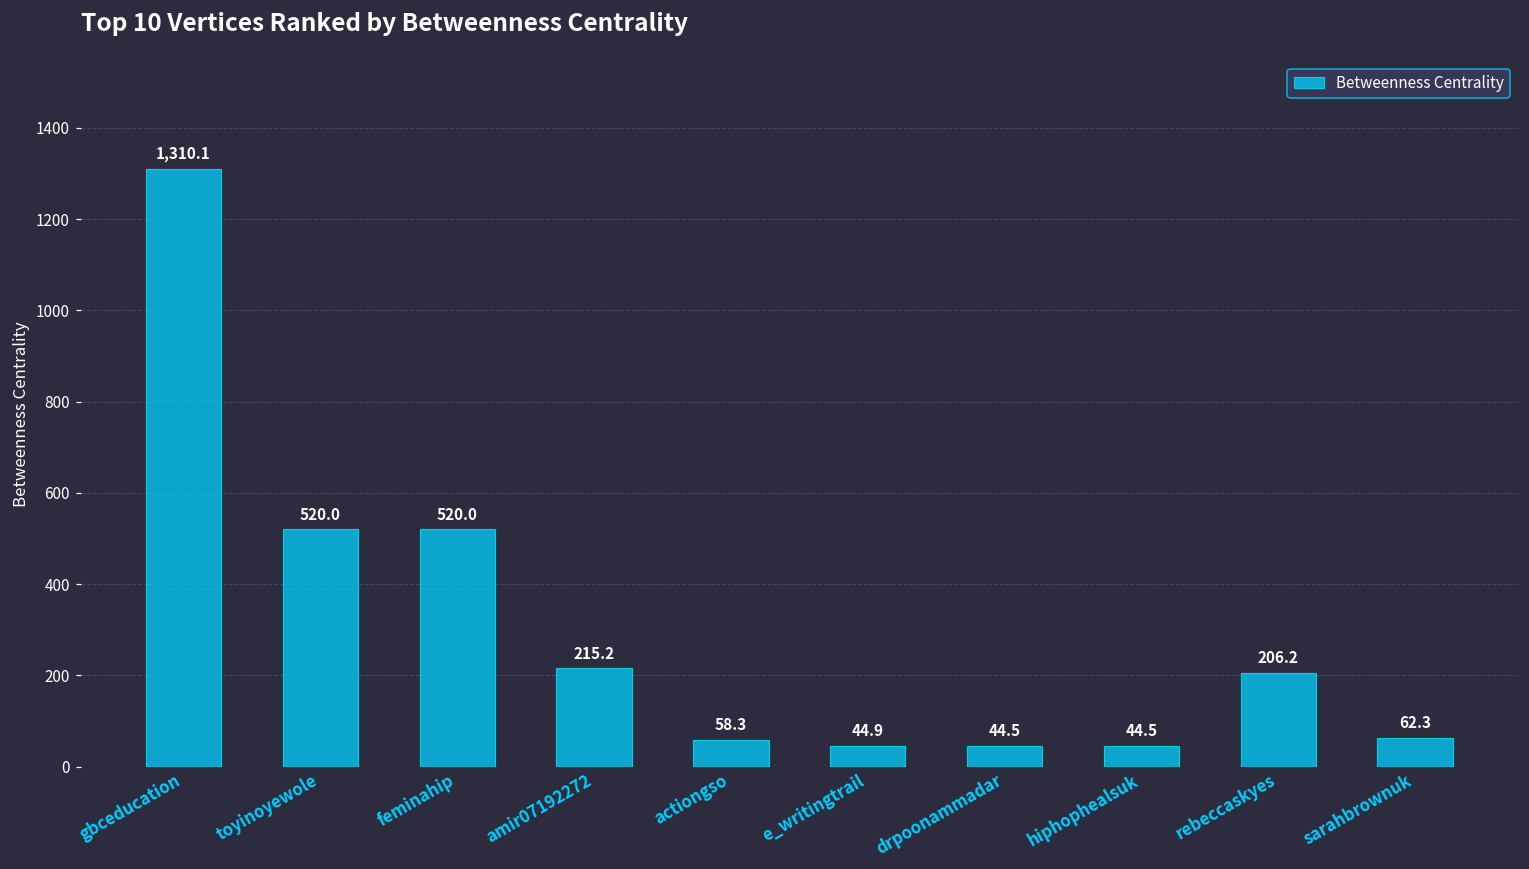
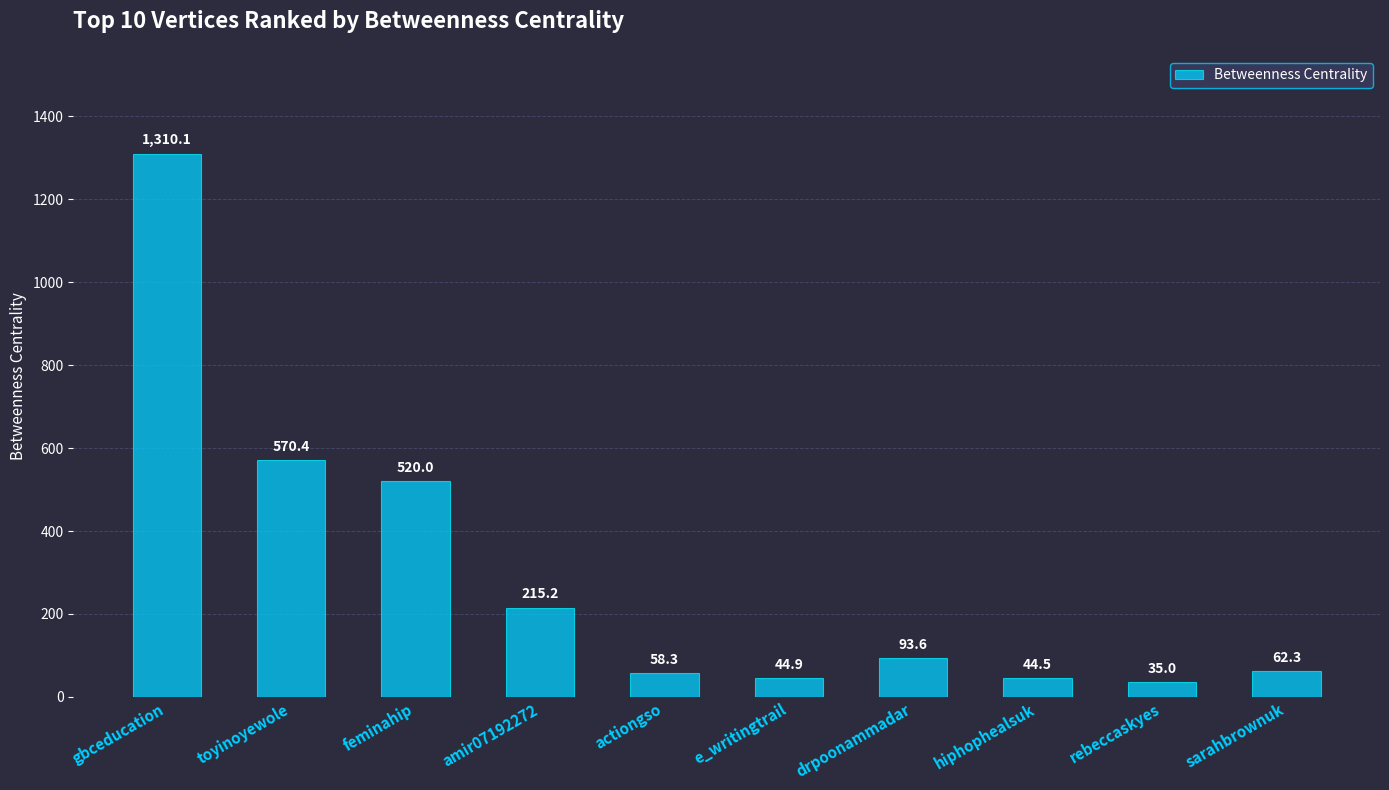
toyinoyewole: 520.0 -> 570.4
drpoonammadar: 44.5 -> 93.6
rebeccaskyes: 206.2 -> 35.0
